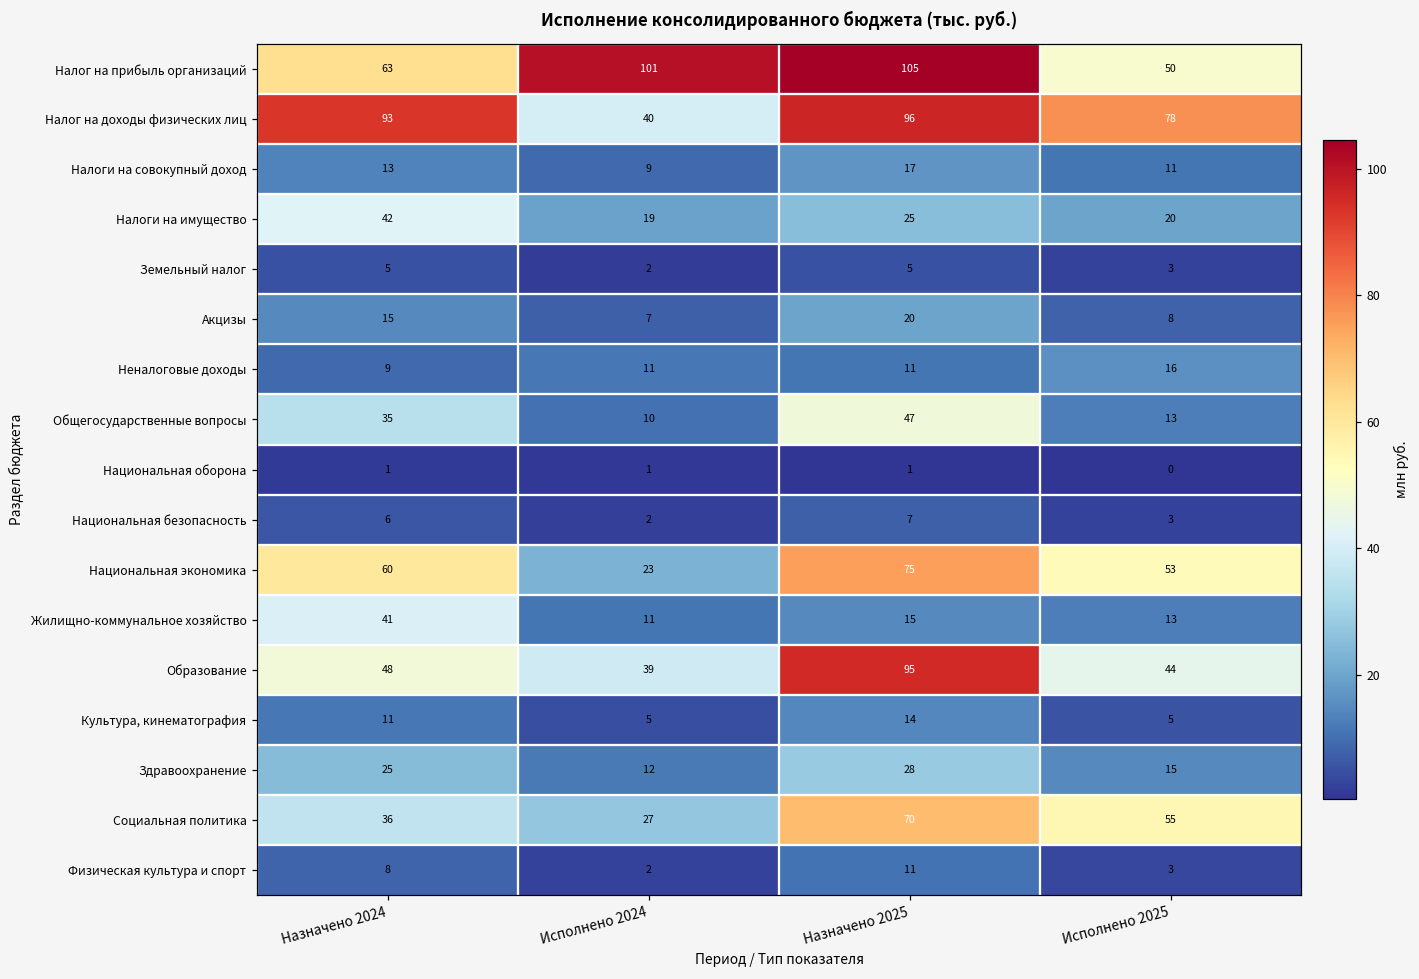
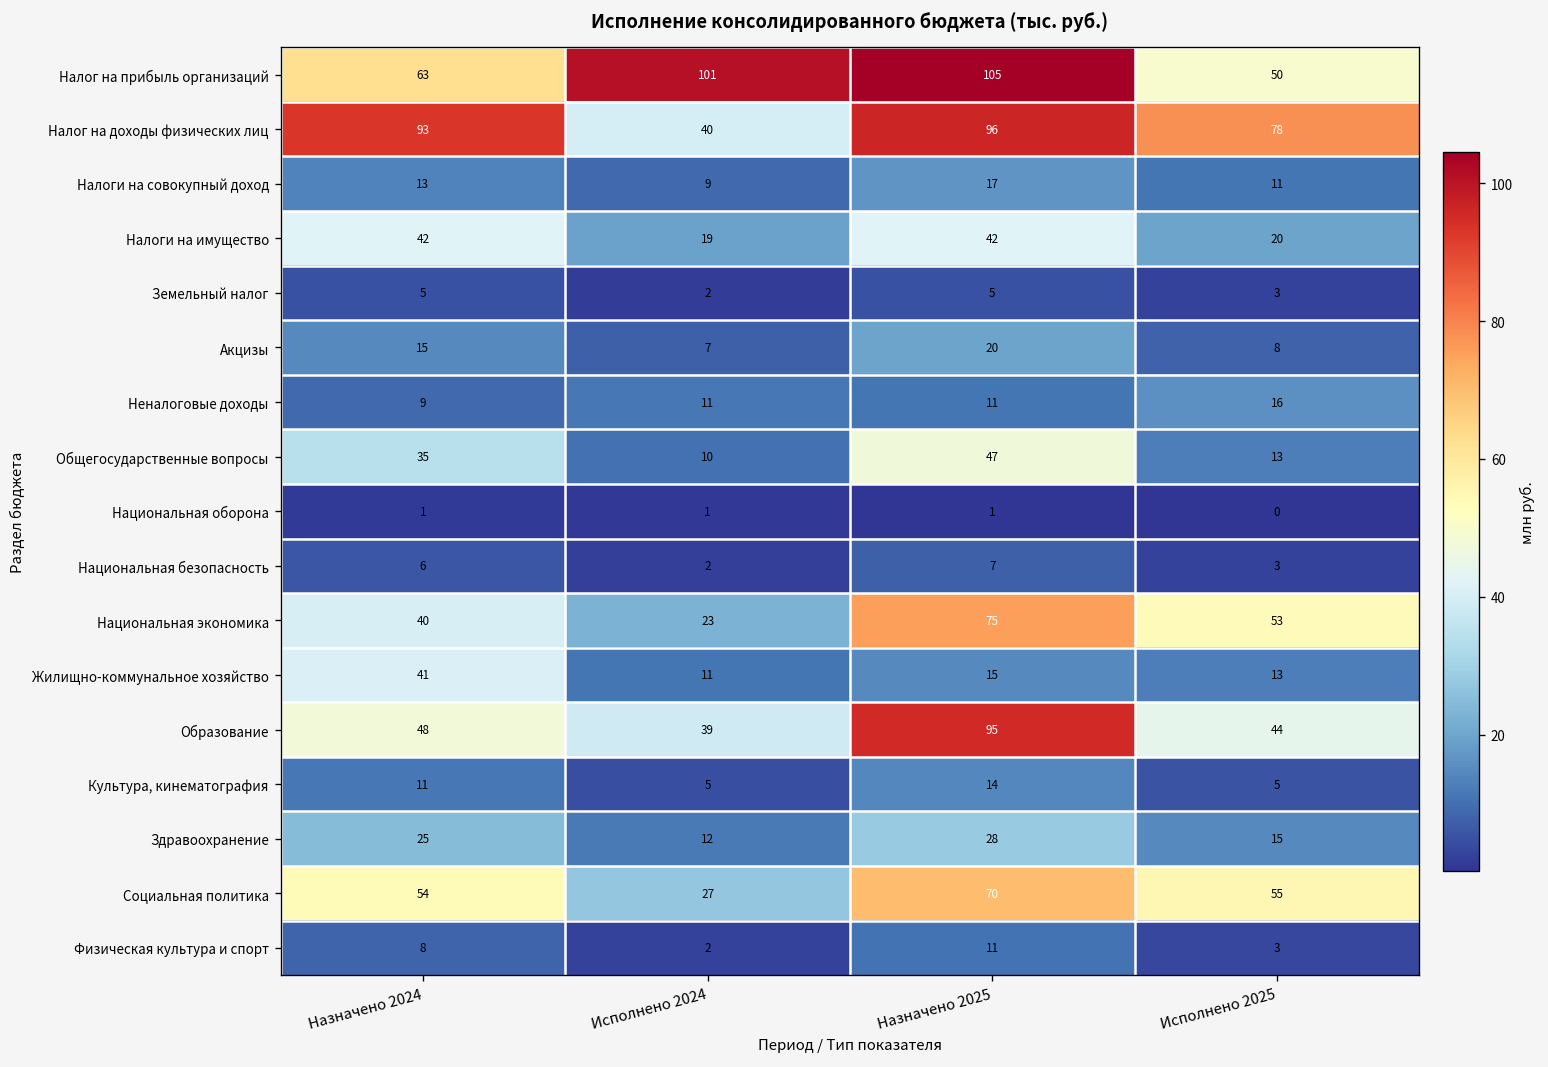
Налоги на имущество, Назначено 2025: 25 -> 42
Национальная экономика, Назначено 2024: 60 -> 40
Социальная политика, Назначено 2024: 36 -> 54
